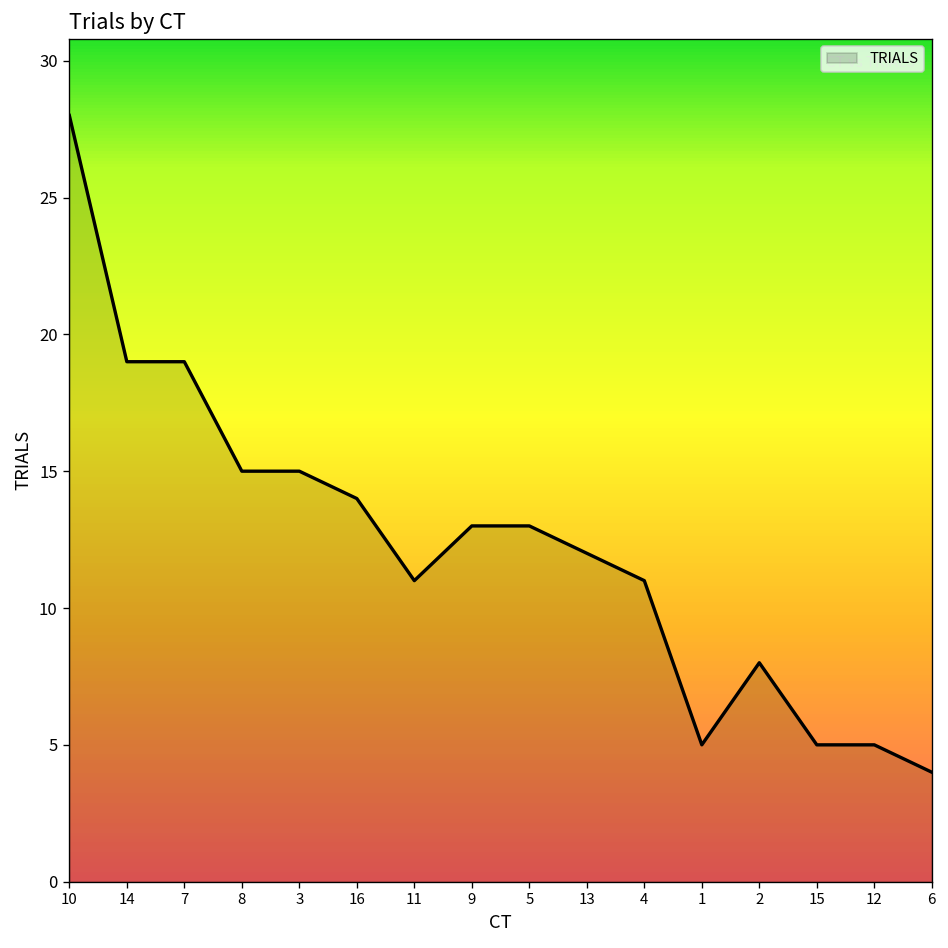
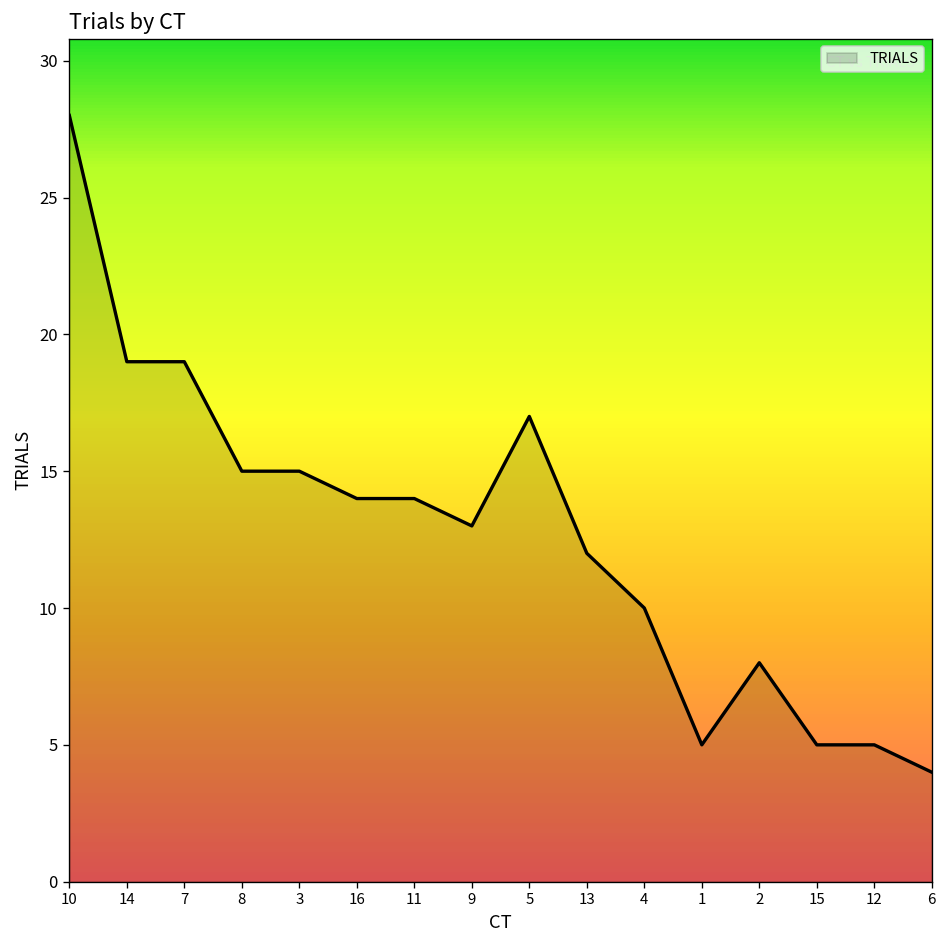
11: 11 -> 14
5: 13 -> 17
4: 11 -> 10
